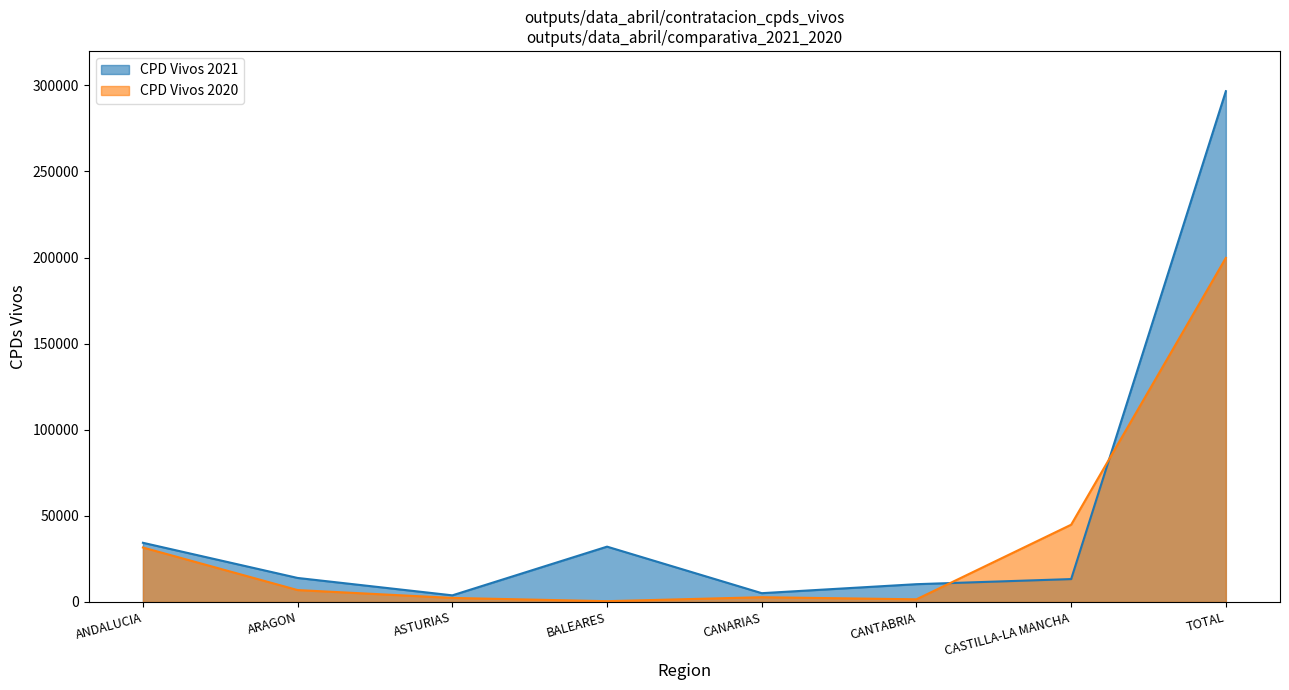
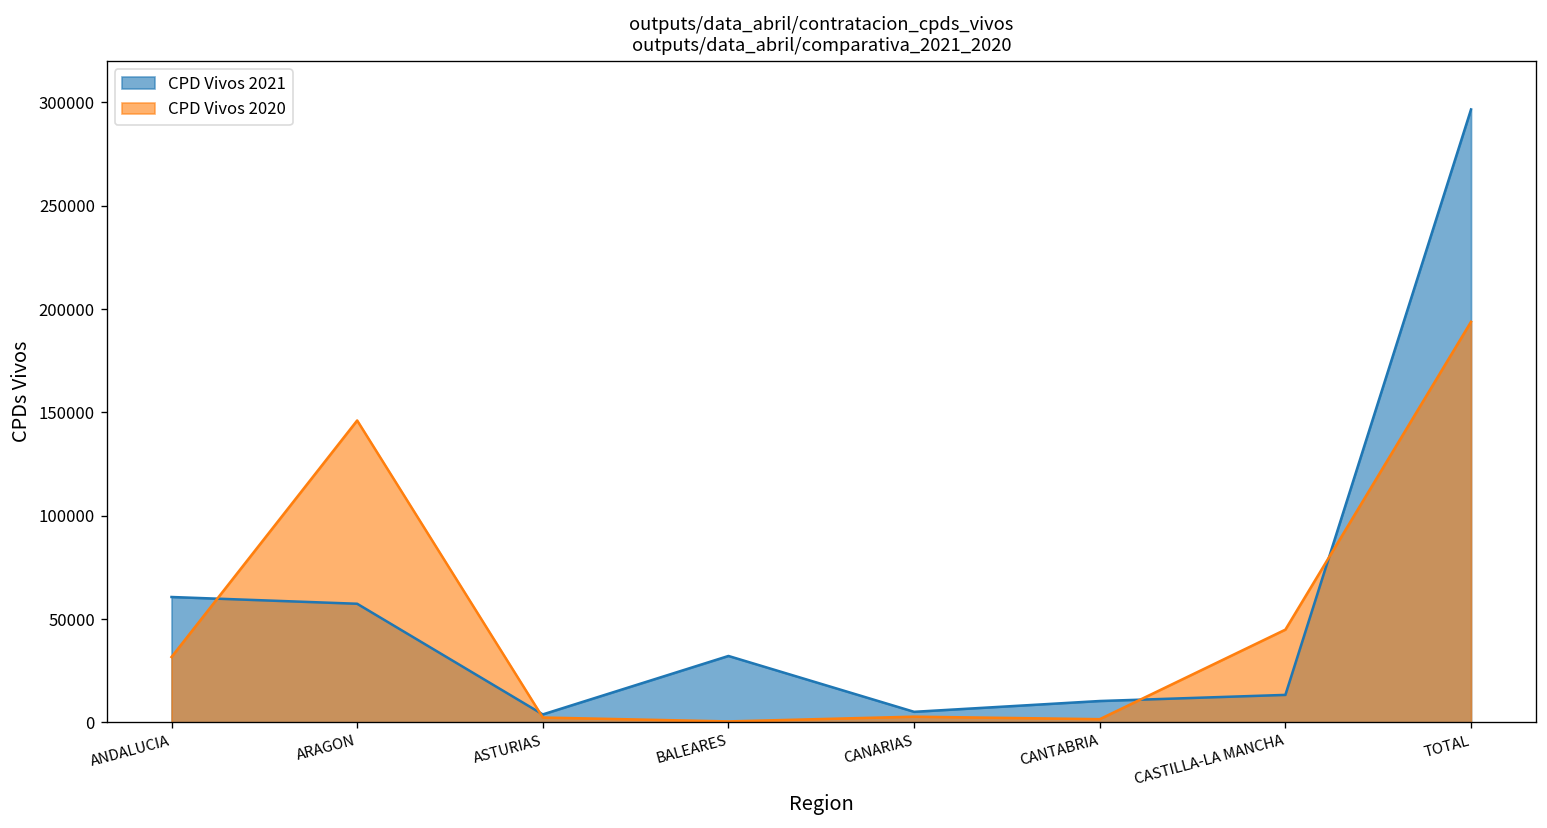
CPD Vivos 2021, ANDALUCIA: 34000 -> 61000
CPD Vivos 2021, ARAGON: 14000 -> 57000
CPD Vivos 2020, ARAGON: 7000 -> 146000
CPD Vivos 2020, TOTAL: 200000 -> 194000
